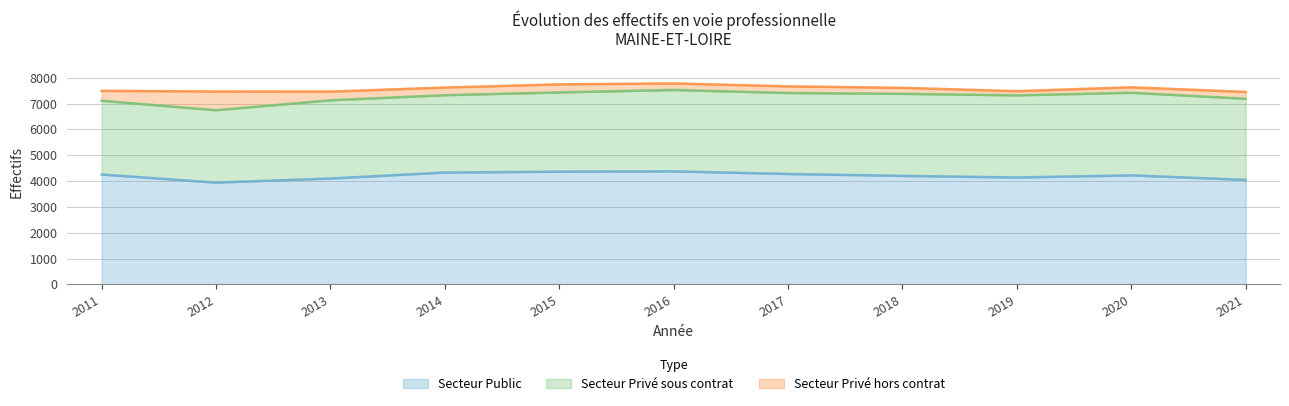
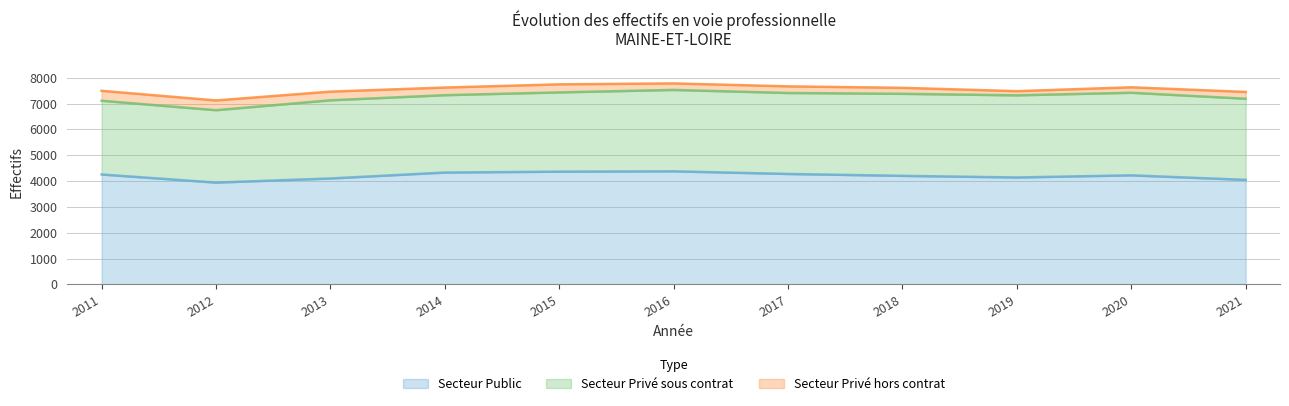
Secteur Privé hors contrat, 2012: 700 -> 400
